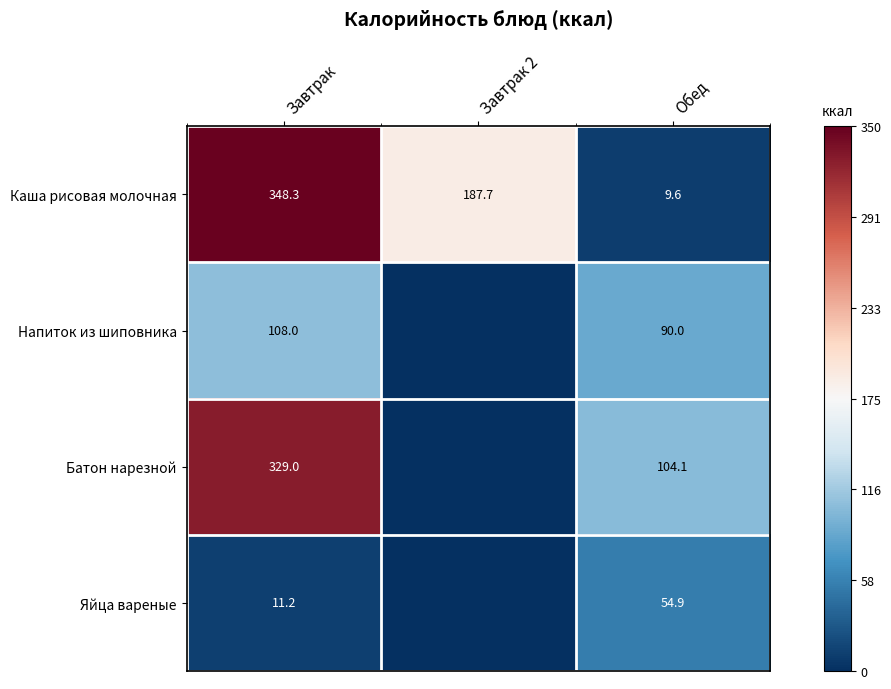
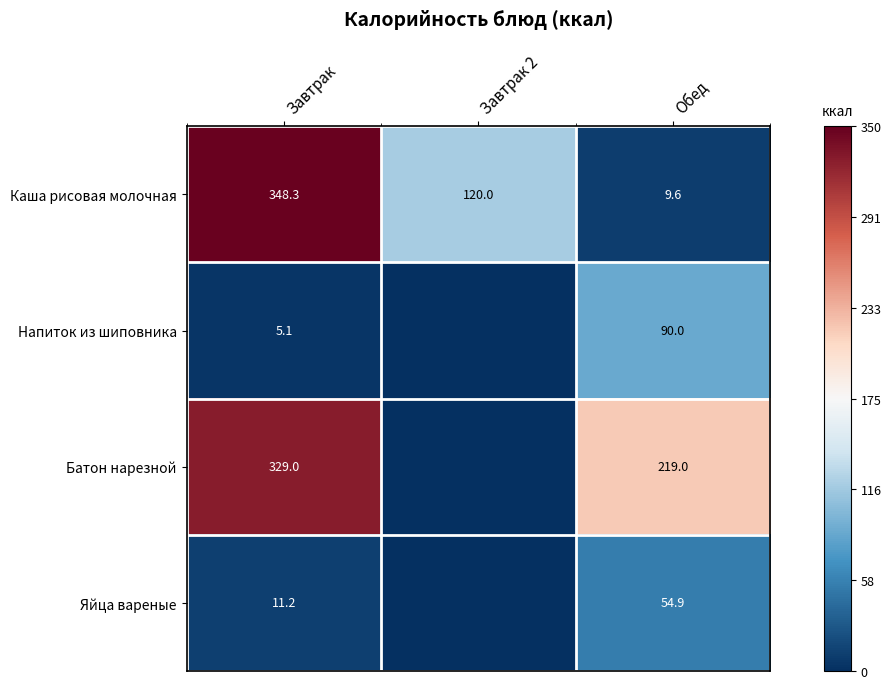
Каша рисовая молочная, Завтрак 2: 187.7 -> 120.0
Напиток из шиповника, Завтрак: 108.0 -> 5.1
Батон нарезной, Обед: 104.1 -> 219.0
